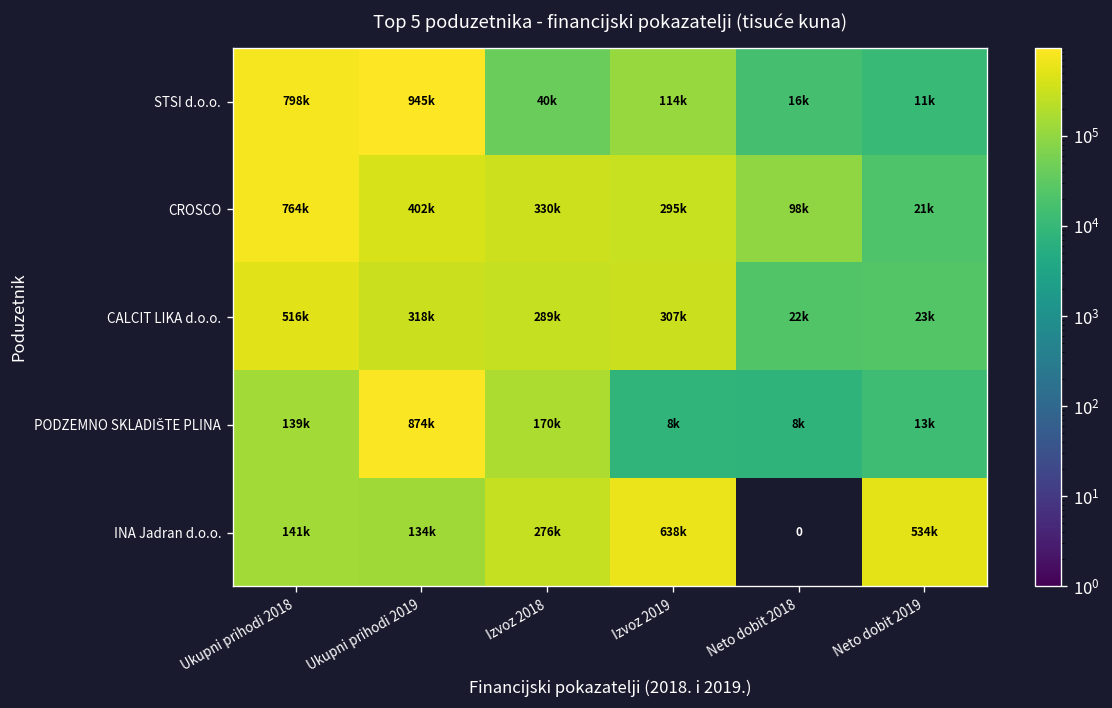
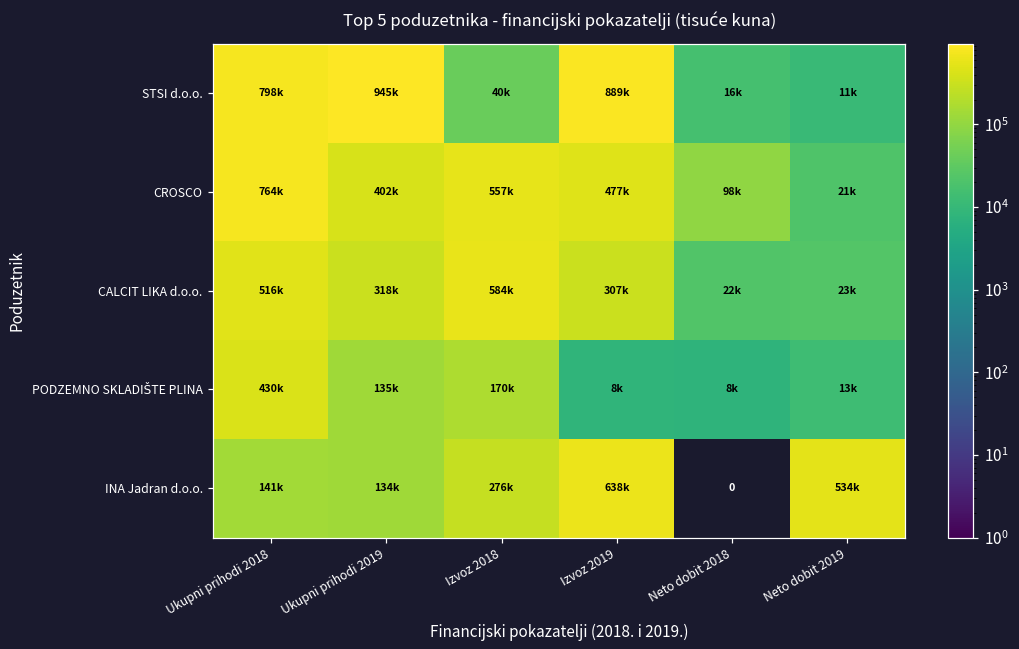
STSI d.o.o., Izvoz 2019: 114k -> 889k
CROSCO, Izvoz 2018: 330k -> 557k
CROSCO, Izvoz 2019: 295k -> 477k
CALCIT LIKA d.o.o., Izvoz 2018: 289k -> 584k
PODZEMNO SKLADIŠTE PLINA, Ukupni prihodi 2018: 139k -> 430k
PODZEMNO SKLADIŠTE PLINA, Ukupni prihodi 2019: 874k -> 135k
